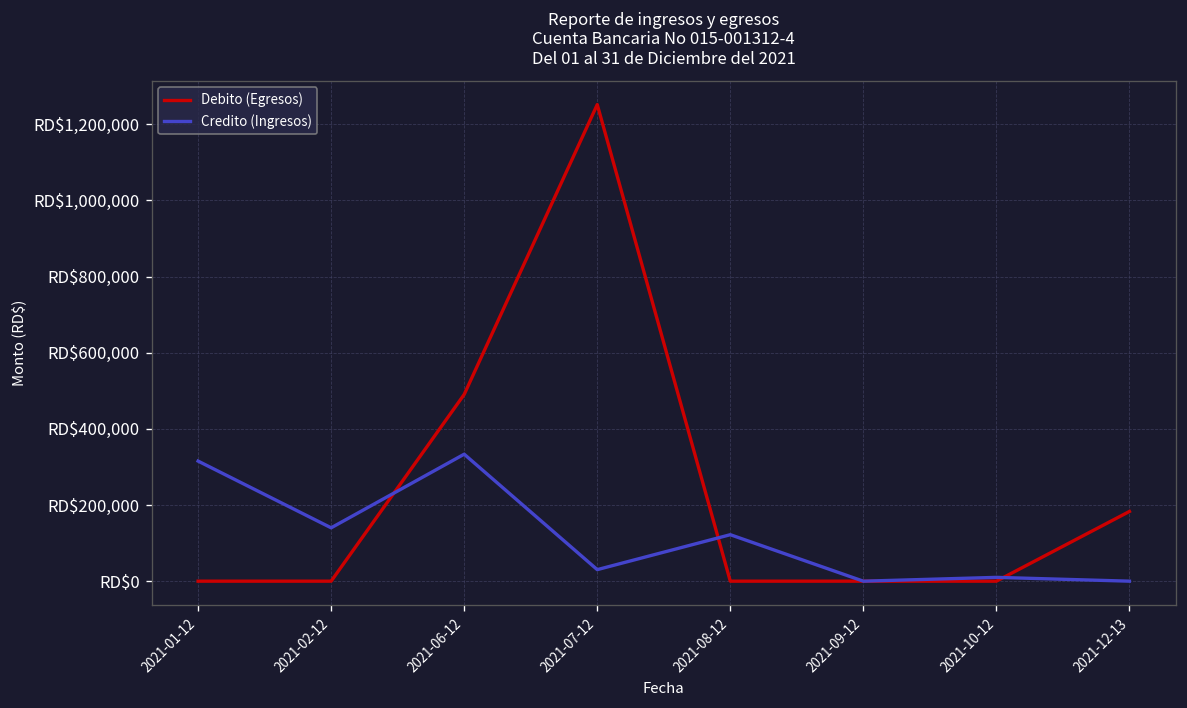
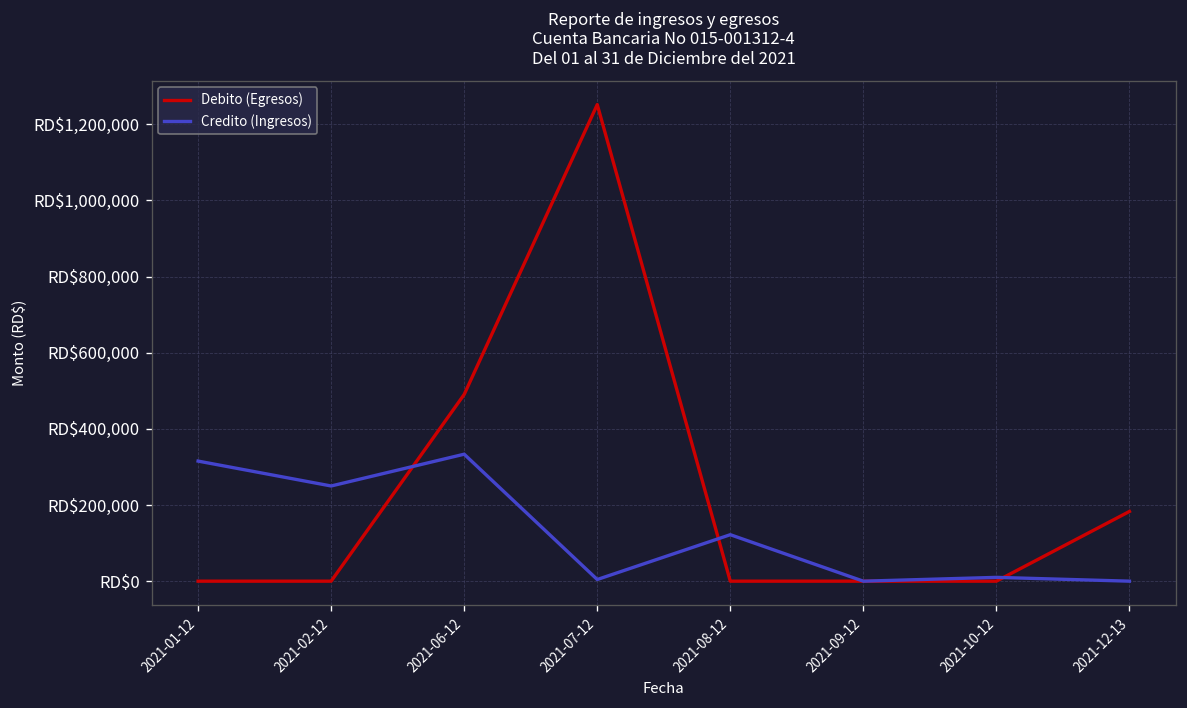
Credito (Ingresos), 2021-02-12: RD$140,000 -> RD$250,000
Credito (Ingresos), 2021-07-12: RD$30,000 -> RD$0
